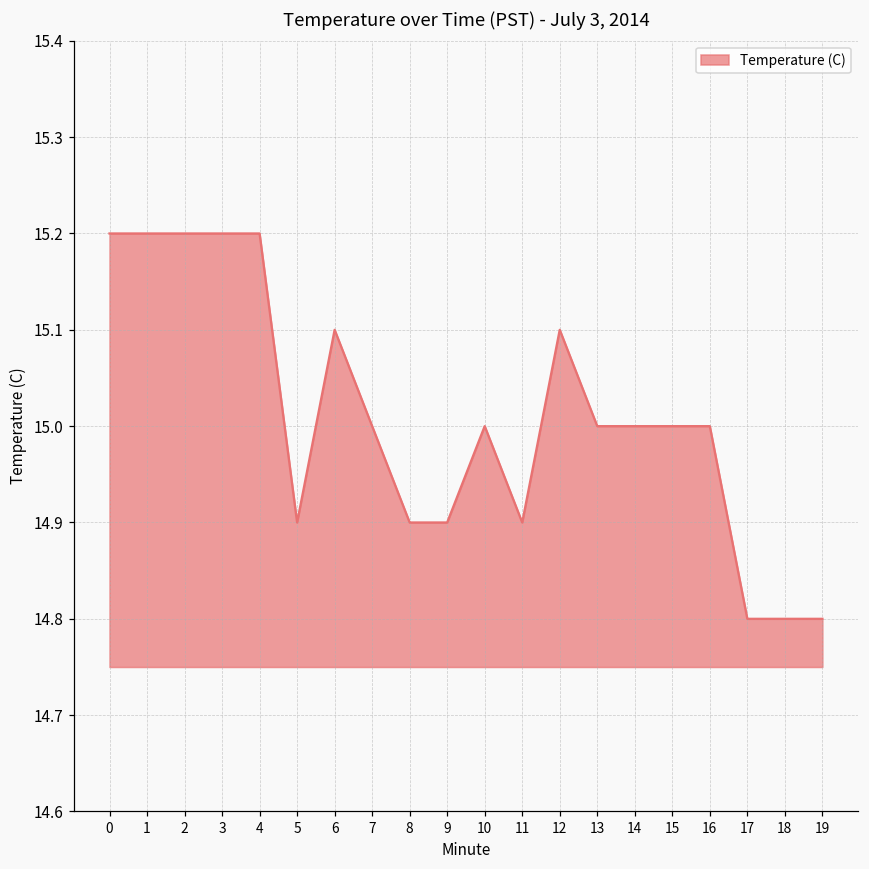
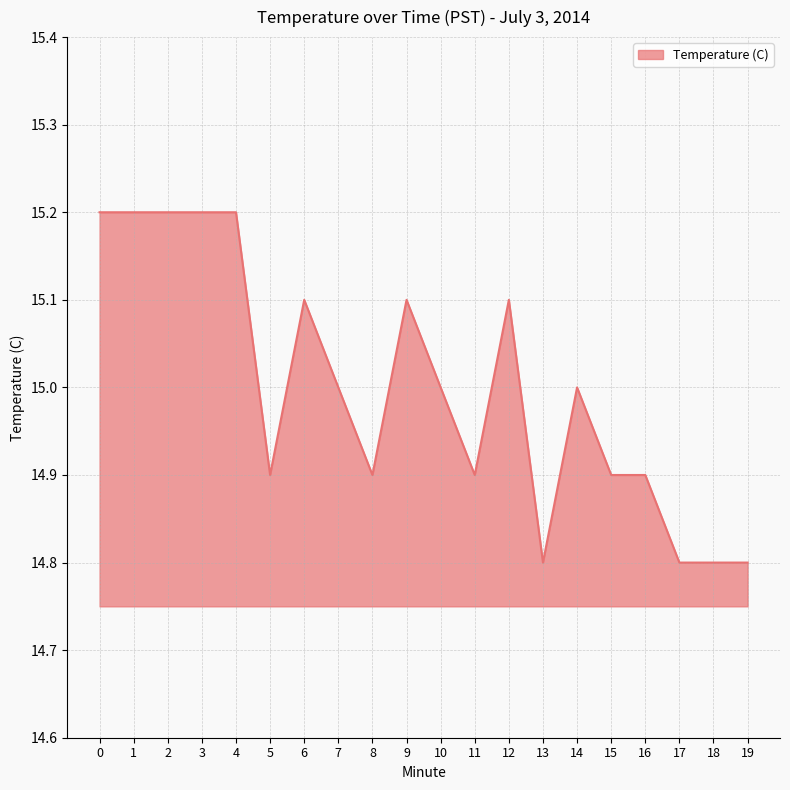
9: 14.9 -> 15.1
13: 15.0 -> 14.8
15: 15.0 -> 14.9
16: 15.0 -> 14.9
